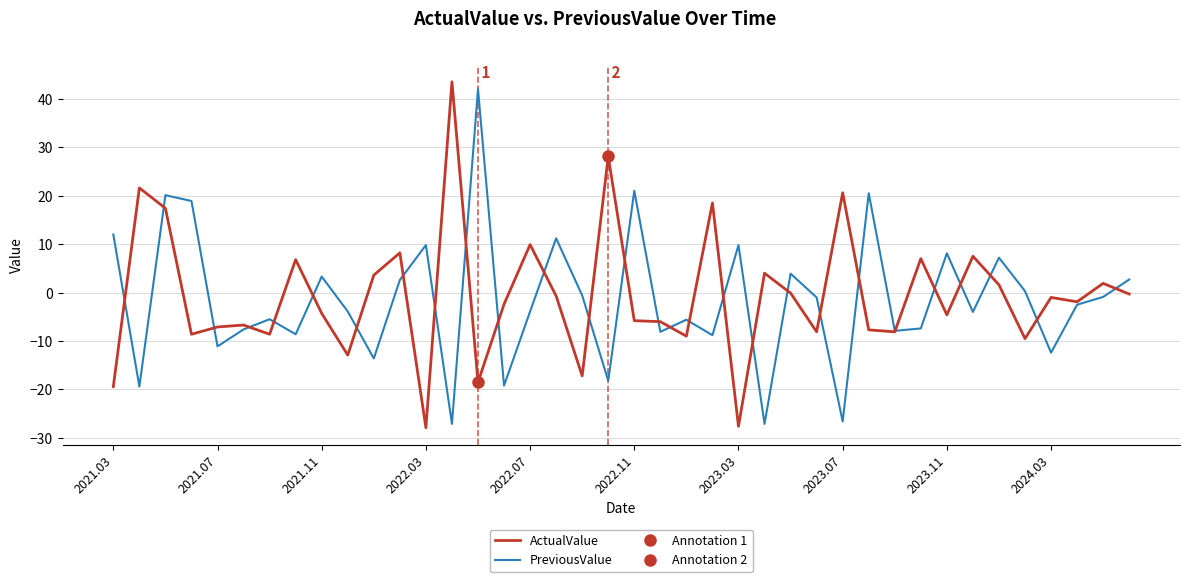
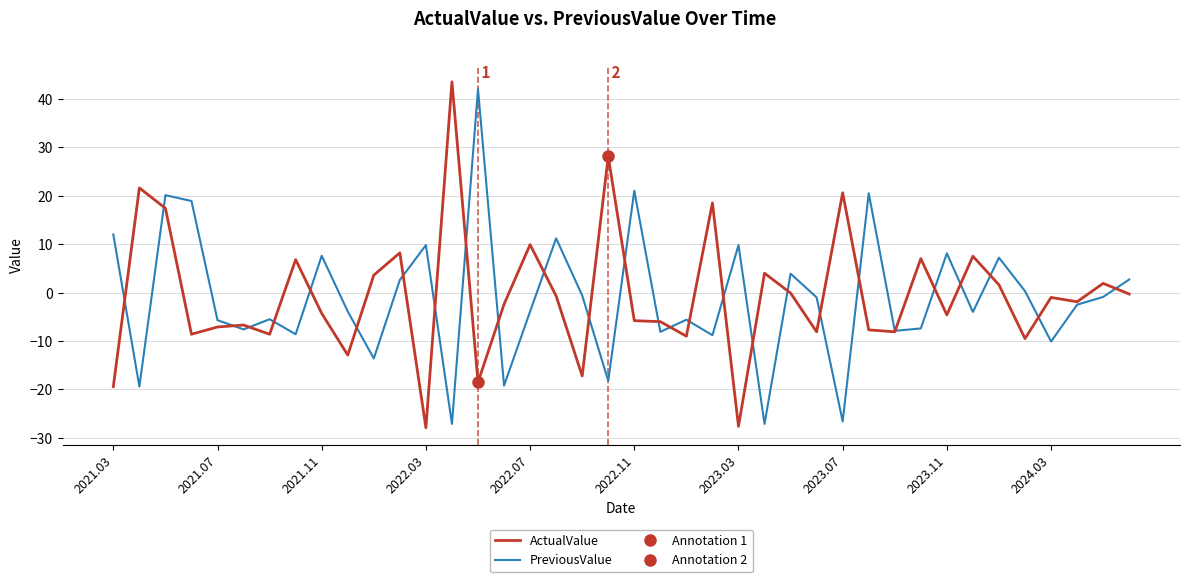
PreviousValue, 2021.07: -11 -> -6
PreviousValue, 2021.11: 3 -> 8
PreviousValue, 2024.03: -12 -> -10
